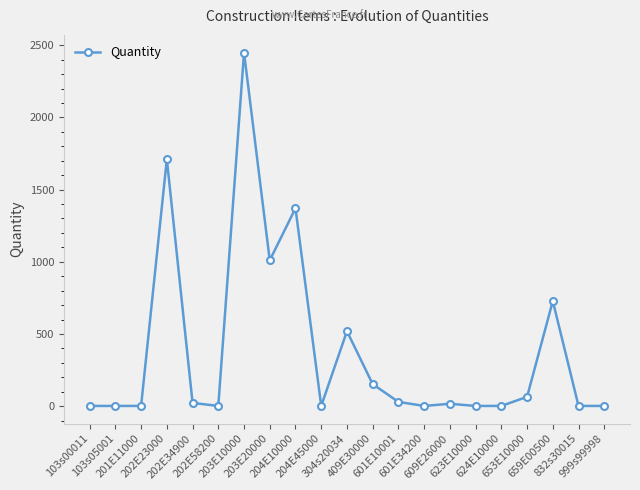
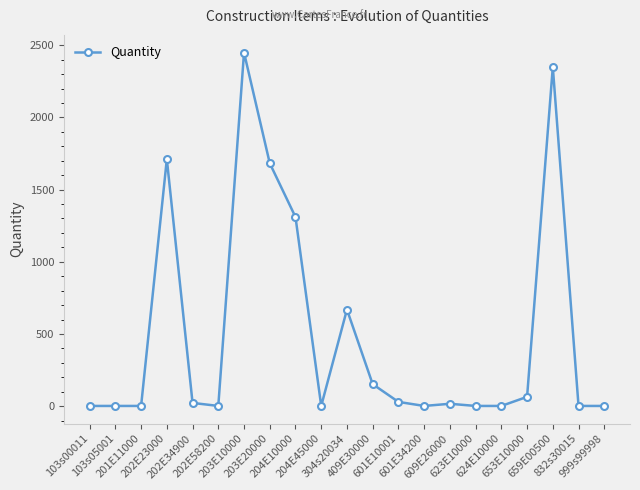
203E20000: 1010 -> 1680
204E10000: 1370 -> 1310
304s20034: 520 -> 670
659E00500: 730 -> 2350
